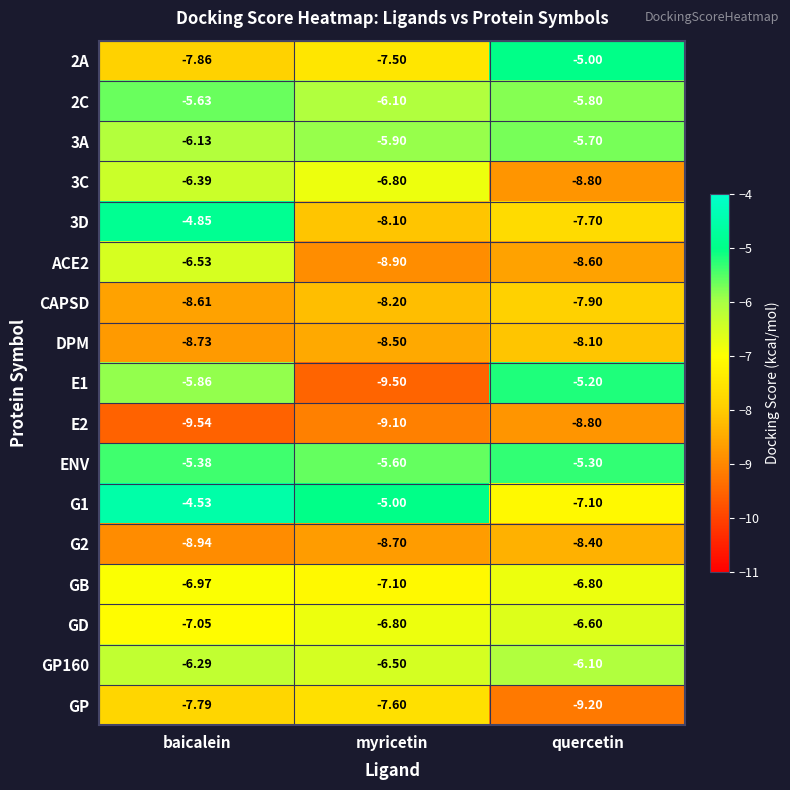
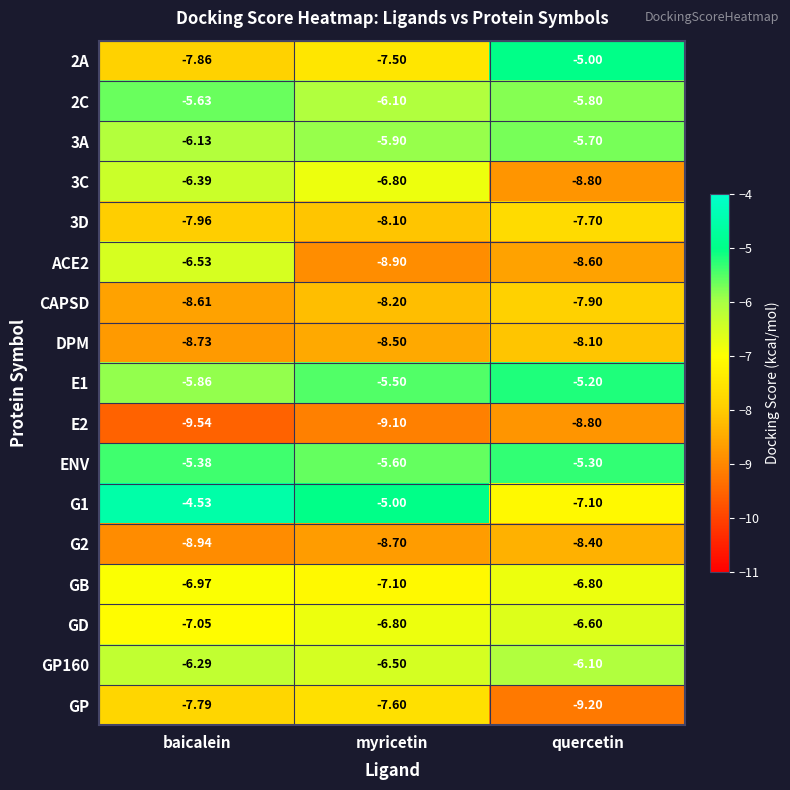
3D, baicalein: -4.85 -> -7.96
E1, myricetin: -9.50 -> -5.50
